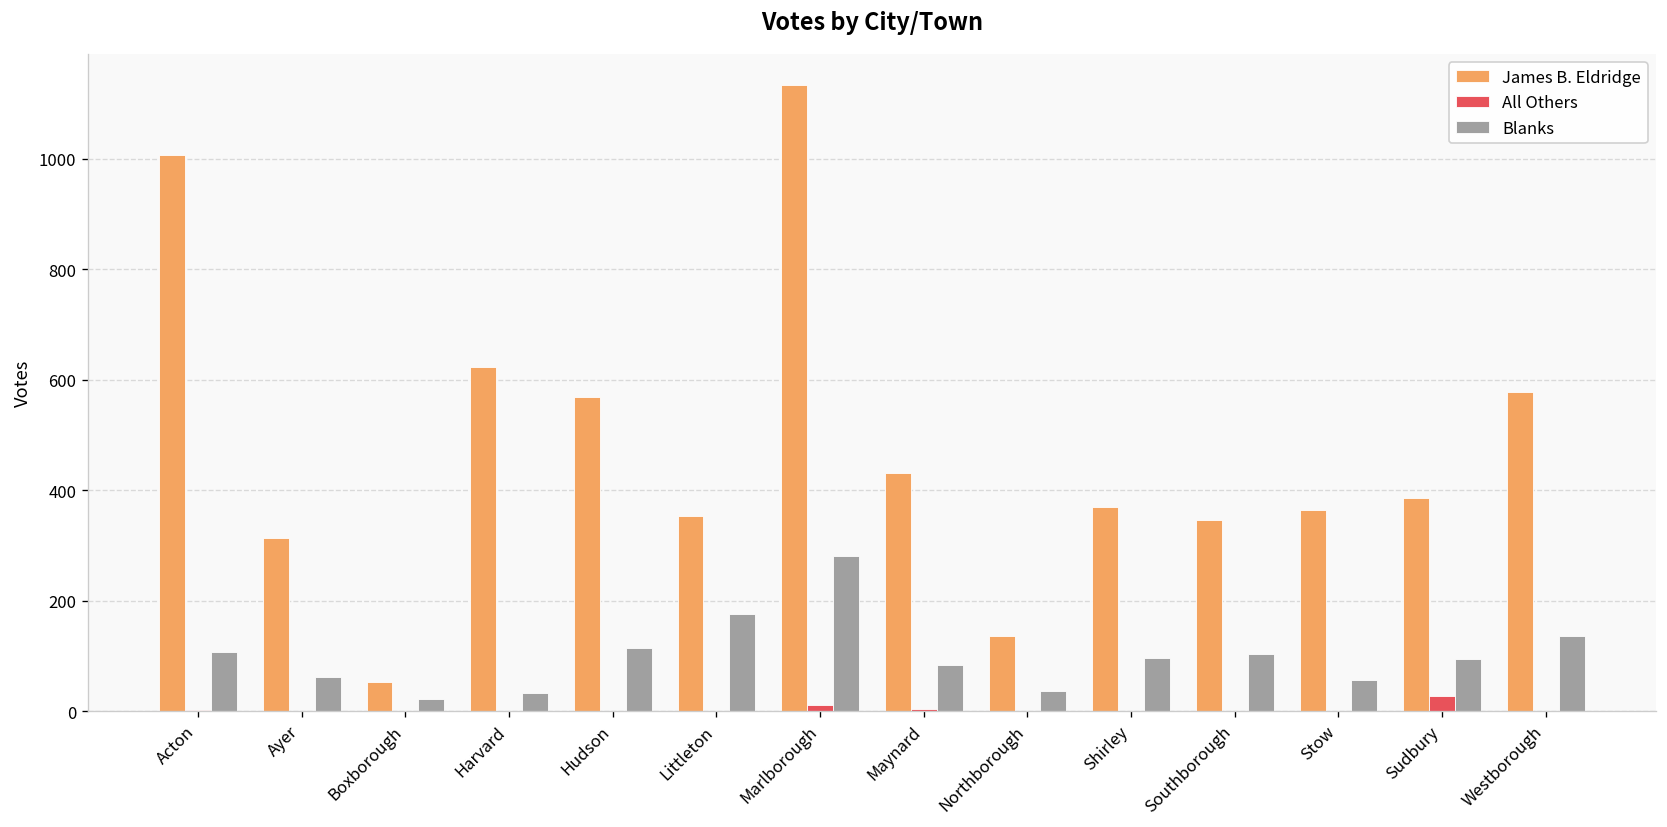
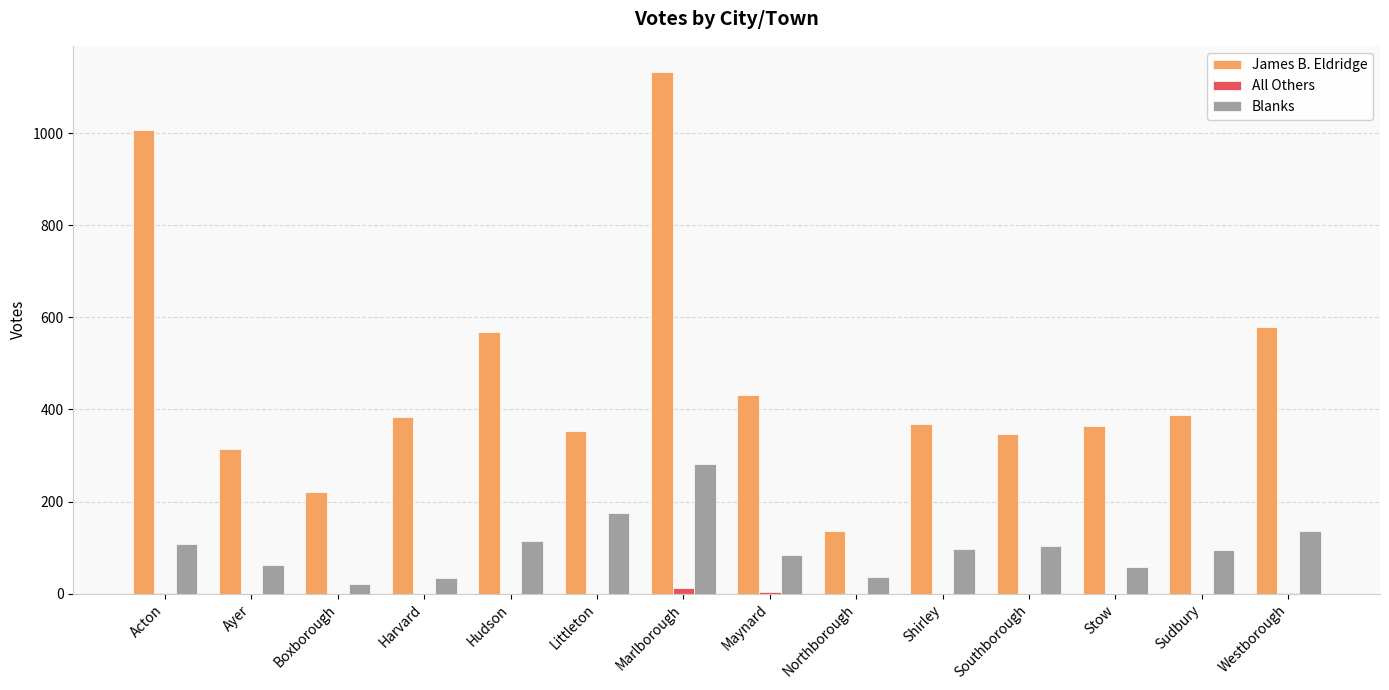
James B. Eldridge, Boxborough: 50 -> 220
James B. Eldridge, Harvard: 620 -> 380
All Others, Sudbury: 30 -> 0
